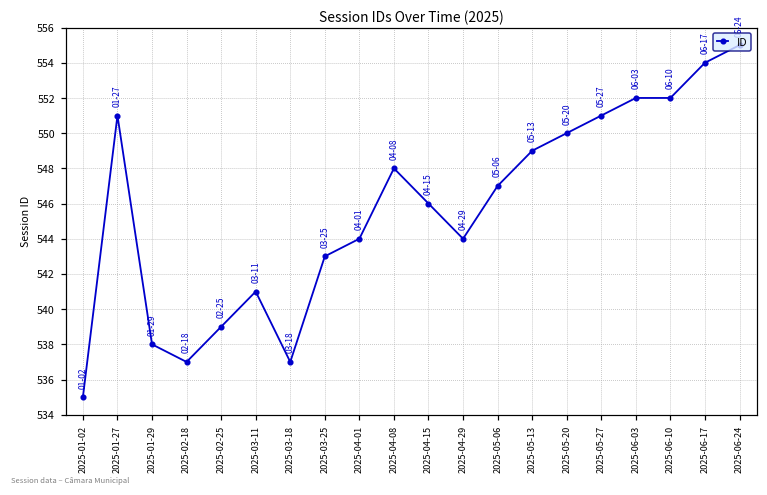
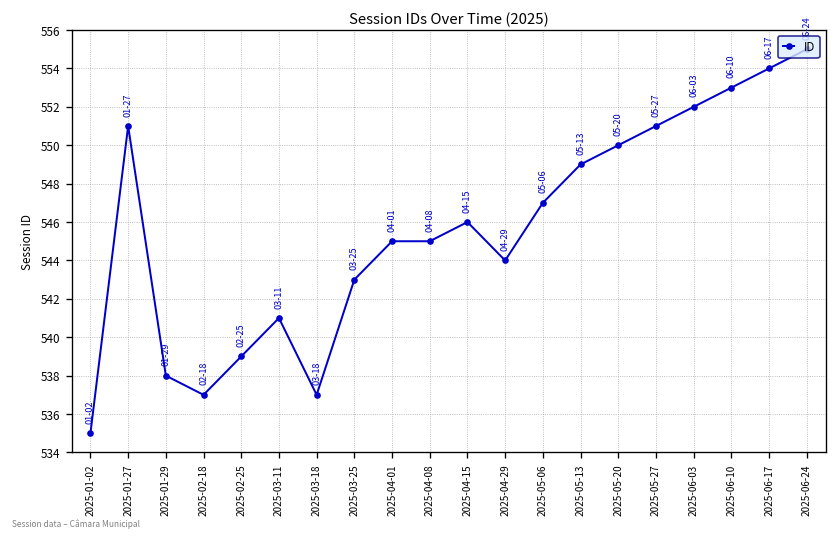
2025-04-01: 544 -> 545
2025-04-08: 548 -> 545
2025-06-10: 552 -> 553
